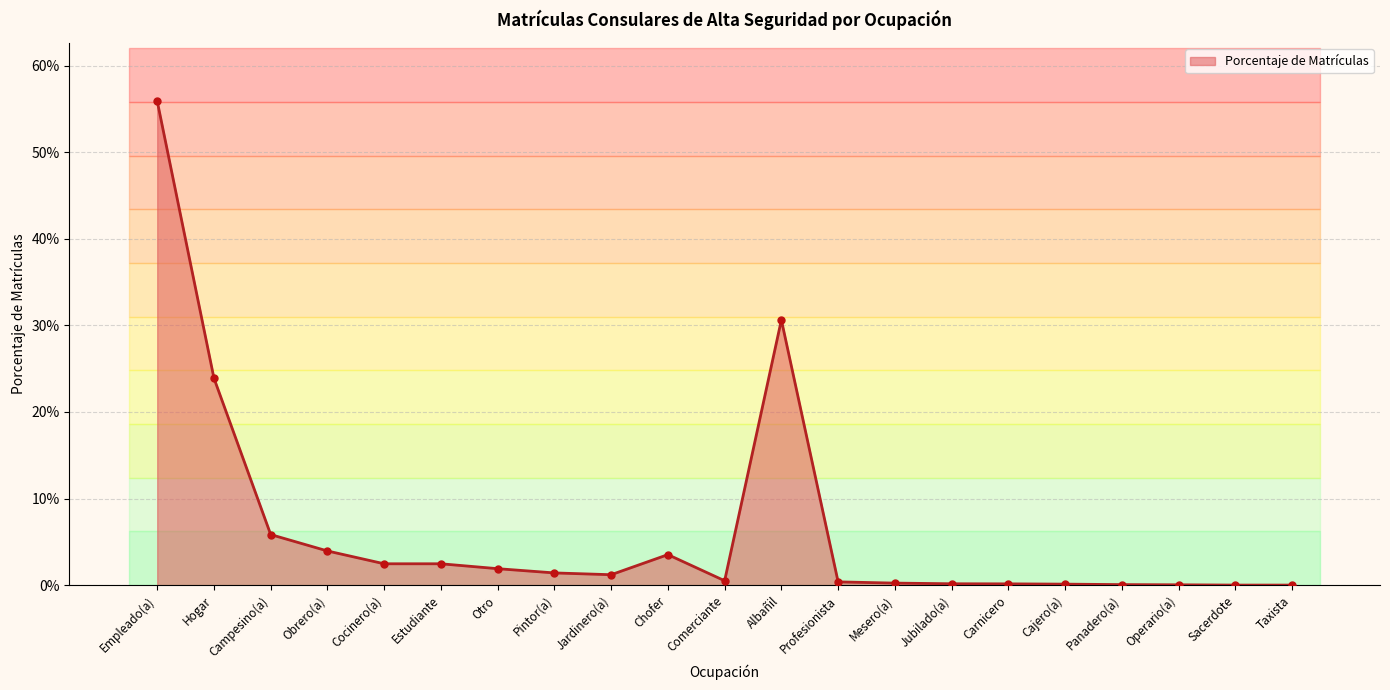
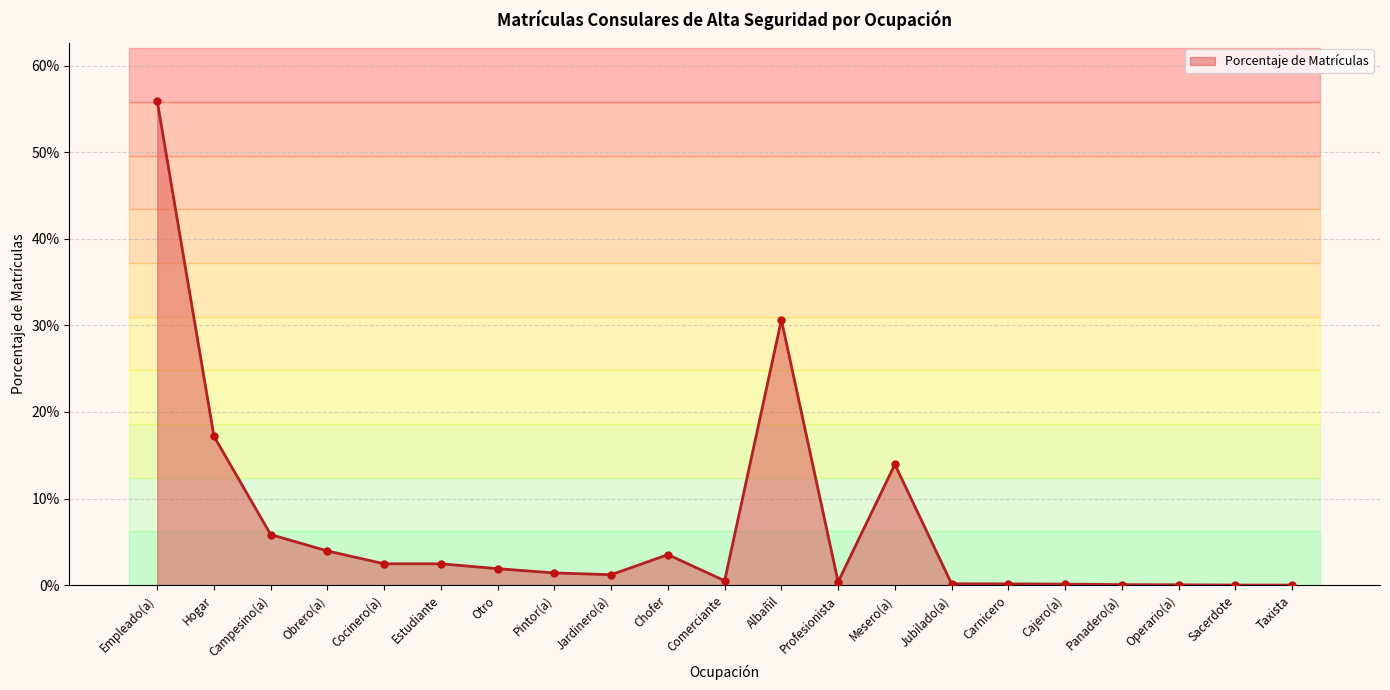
Hogar: 24% -> 17%
Mesero(a): 0% -> 14%
